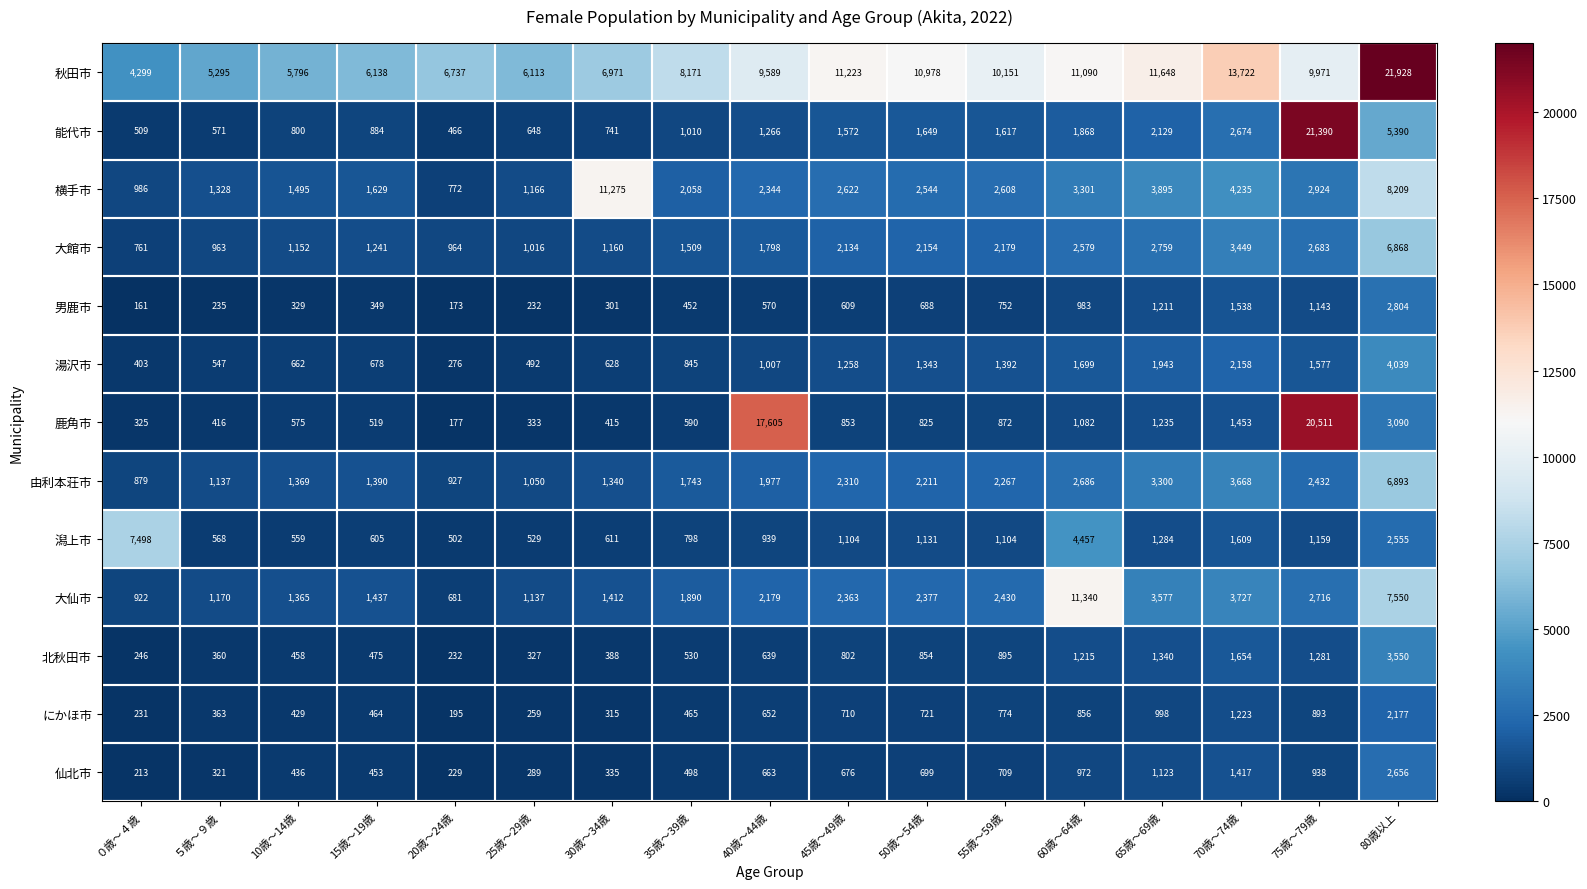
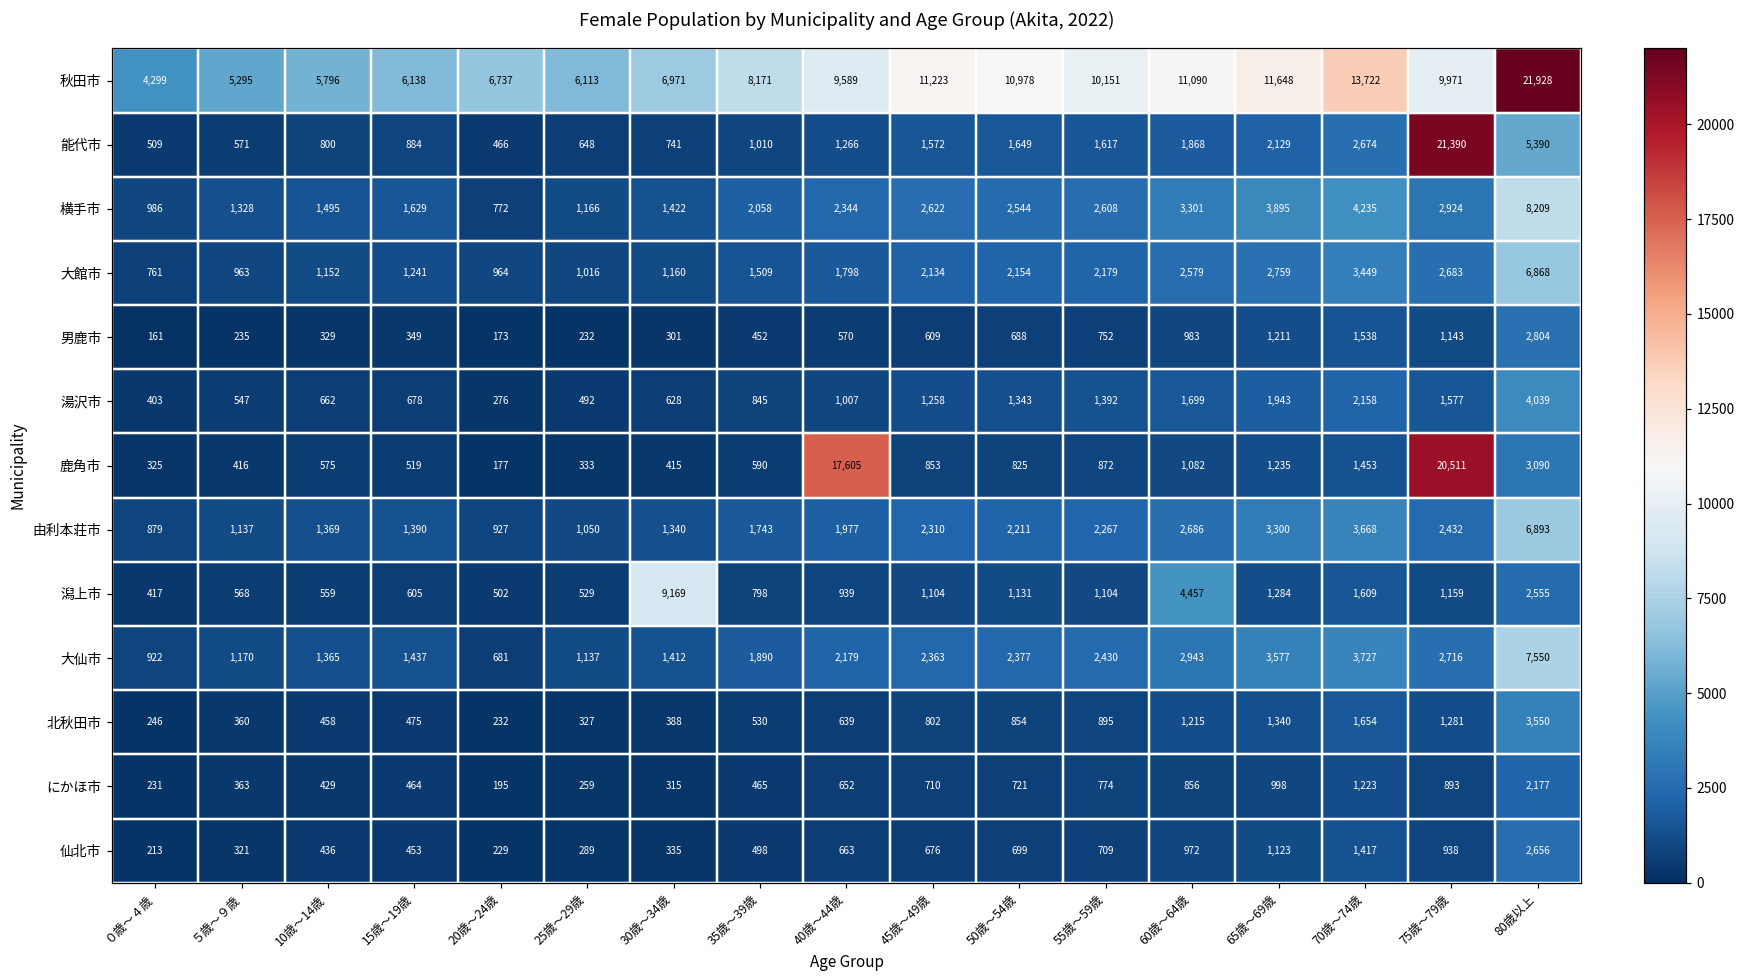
横手市, 30歳～34歳: 11,275 -> 1,422
潟上市, ０歳～４歳: 7,498 -> 417
潟上市, 30歳～34歳: 611 -> 9,169
大仙市, 60歳～64歳: 11,340 -> 2,943
